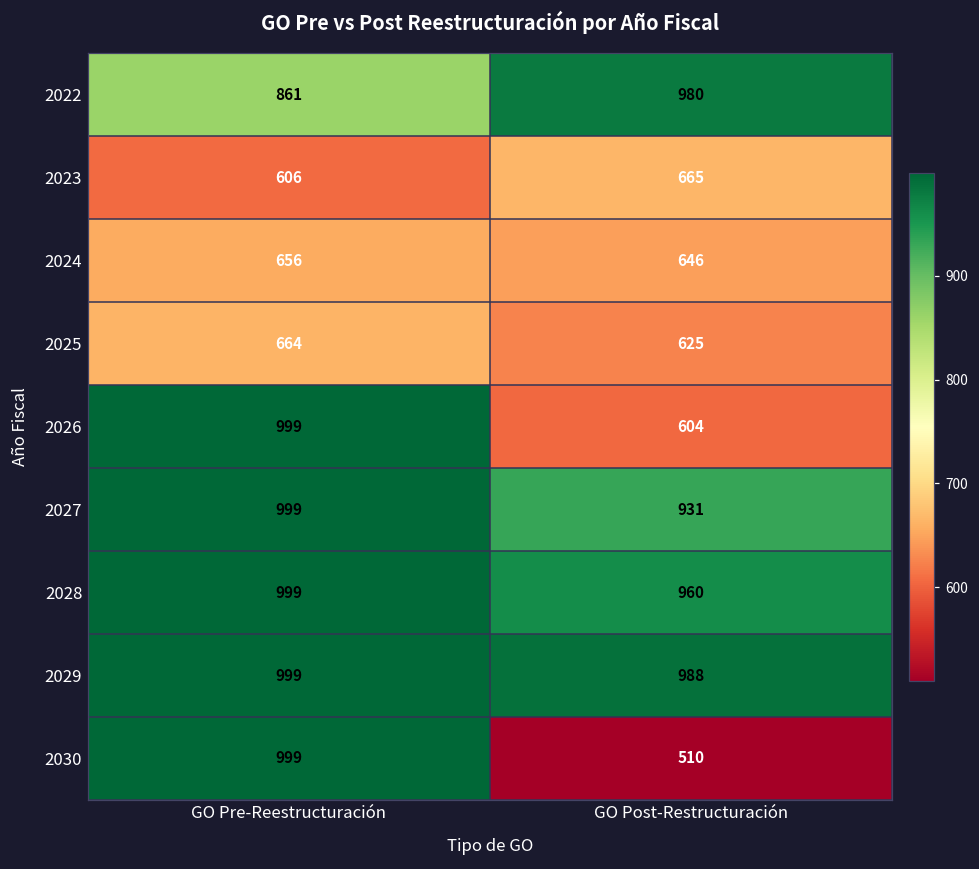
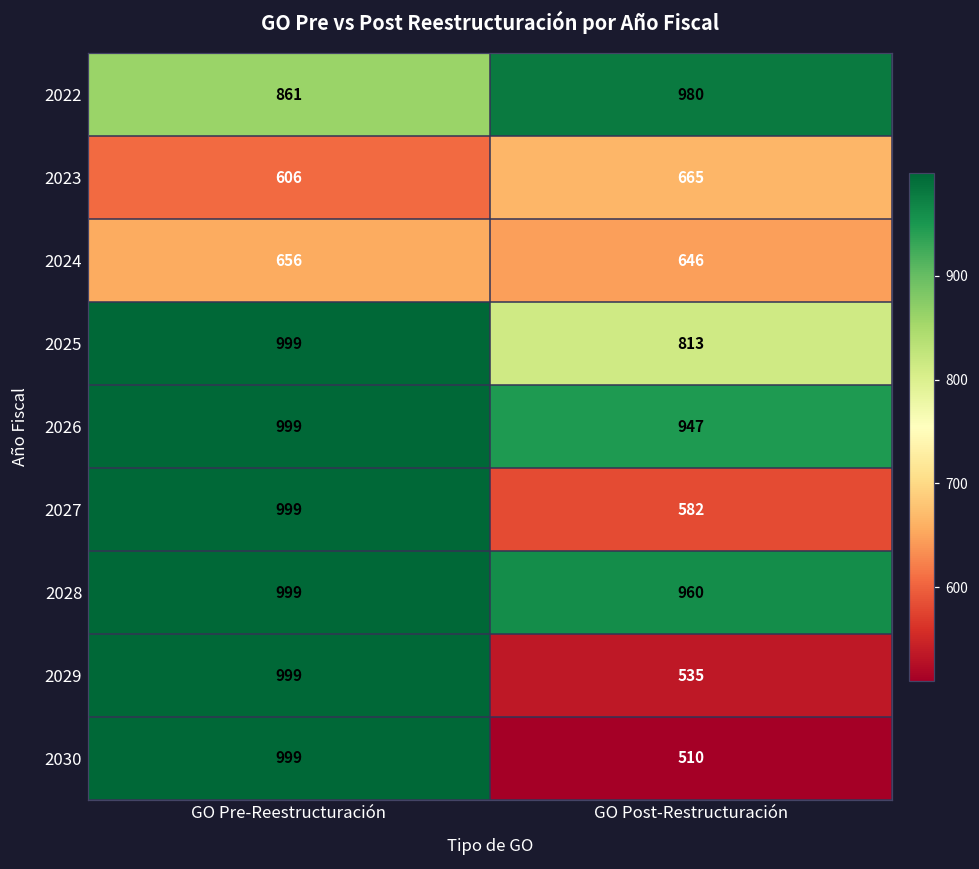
2025, GO Pre-Reestructuración: 664 -> 999
2025, GO Post-Restructuración: 625 -> 813
2026, GO Post-Restructuración: 604 -> 947
2027, GO Post-Restructuración: 931 -> 582
2029, GO Post-Restructuración: 988 -> 535
